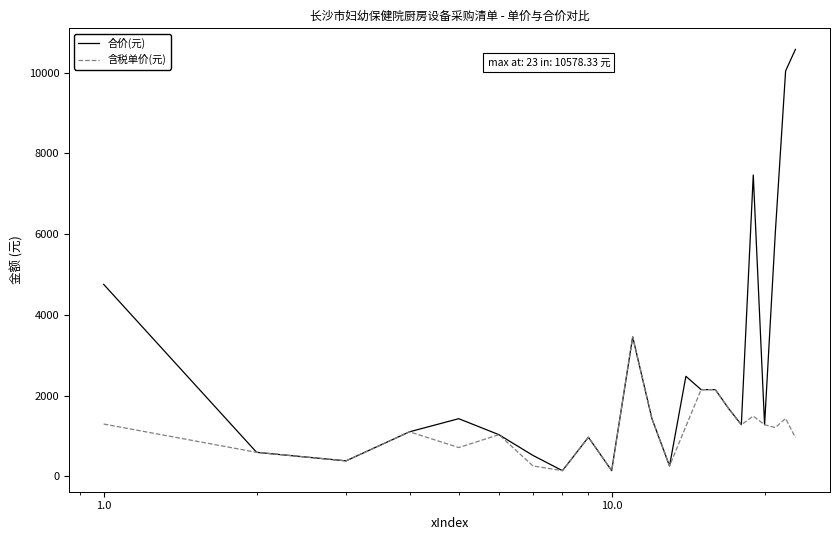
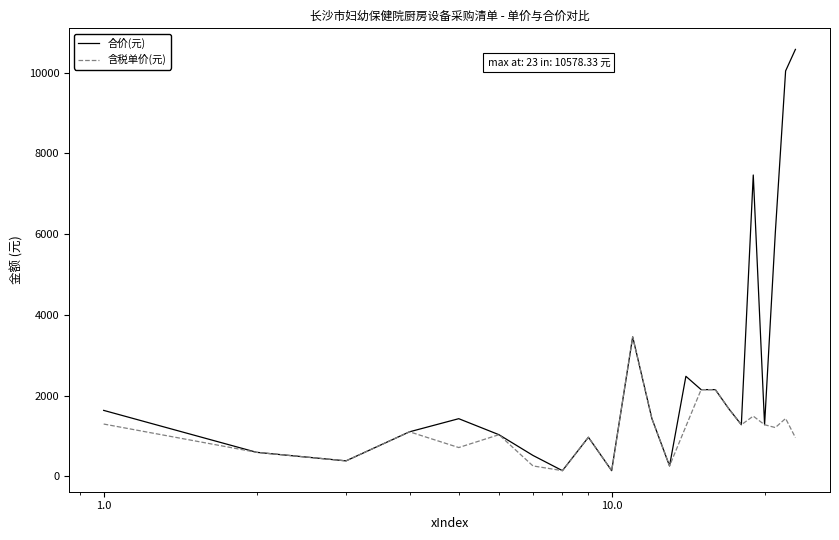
合价(元), 1.0: 4800 -> 1600
